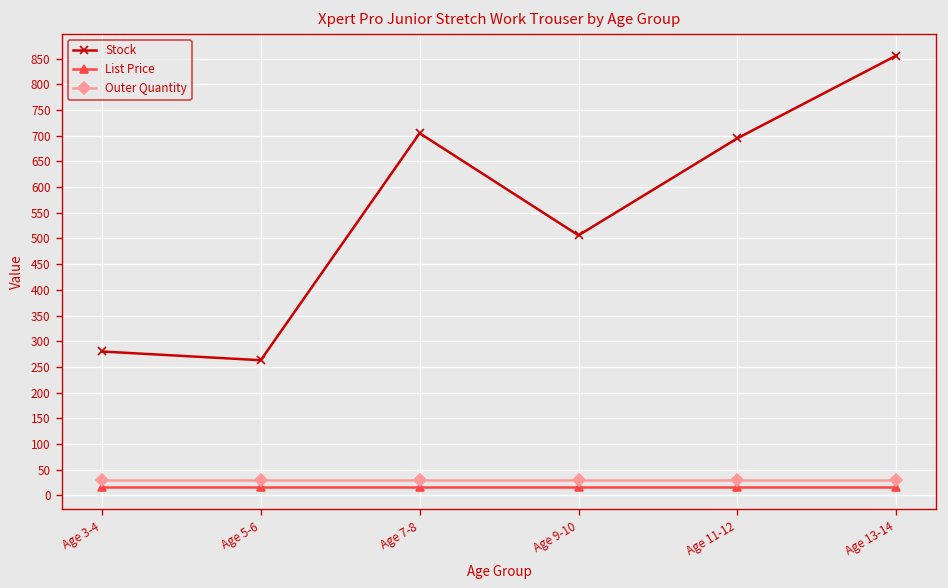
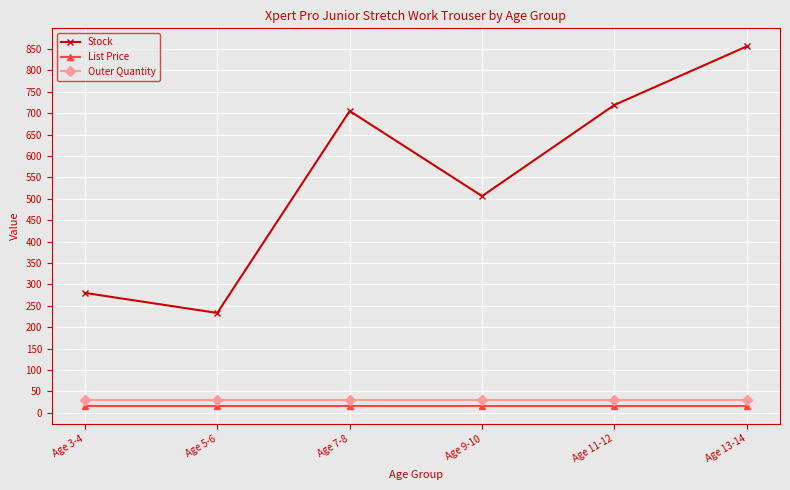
Stock, Age 5-6: 260 -> 230
Stock, Age 11-12: 700 -> 720
